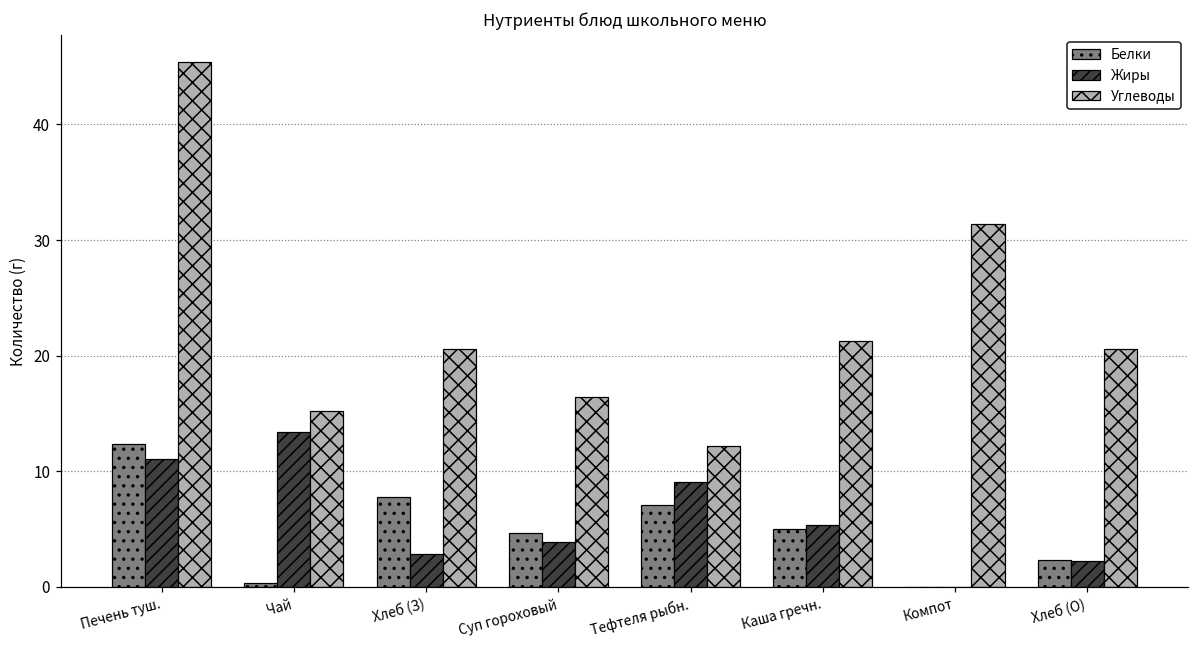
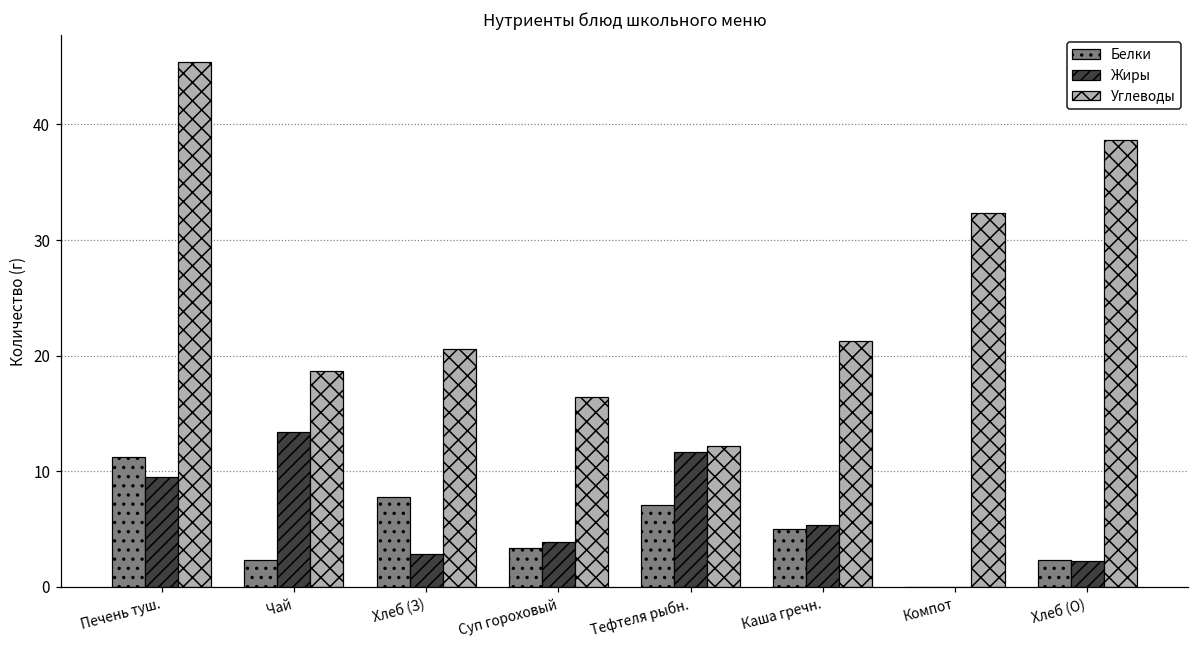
Белки, Печень туш.: 12.4 -> 11.2
Жиры, Печень туш.: 11.1 -> 9.5
Белки, Чай: 0.3 -> 2.3
Углеводы, Чай: 15.2 -> 18.7
Белки, Суп гороховый: 4.6 -> 3.3
Жиры, Тефтеля рыбн.: 9.1 -> 11.7
Углеводы, Компот: 31.4 -> 32.3
Углеводы, Хлеб (О): 20.6 -> 38.7
